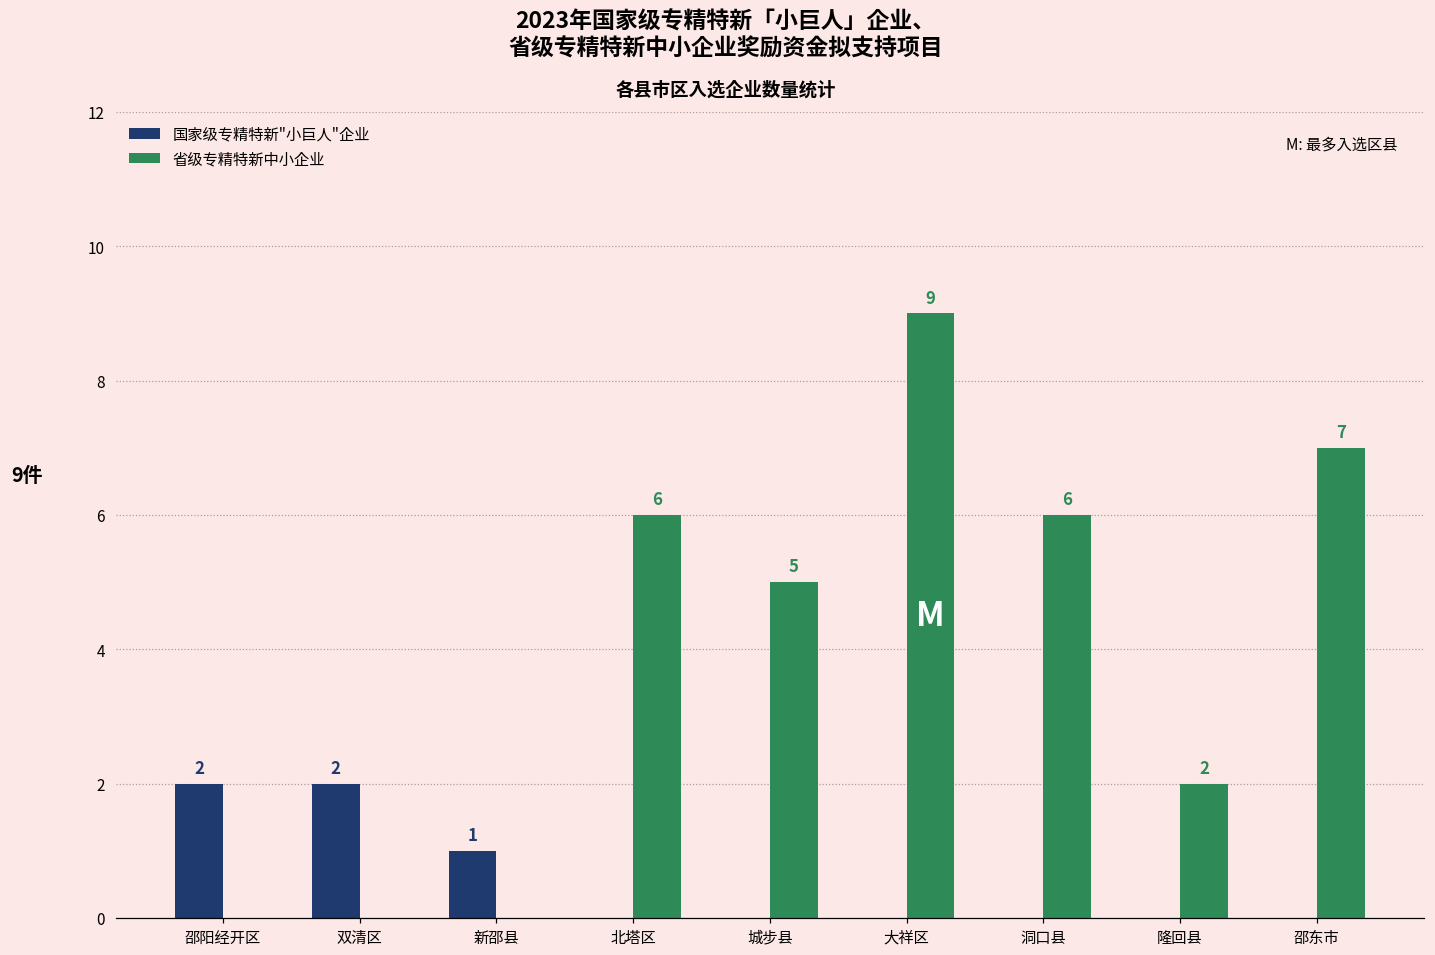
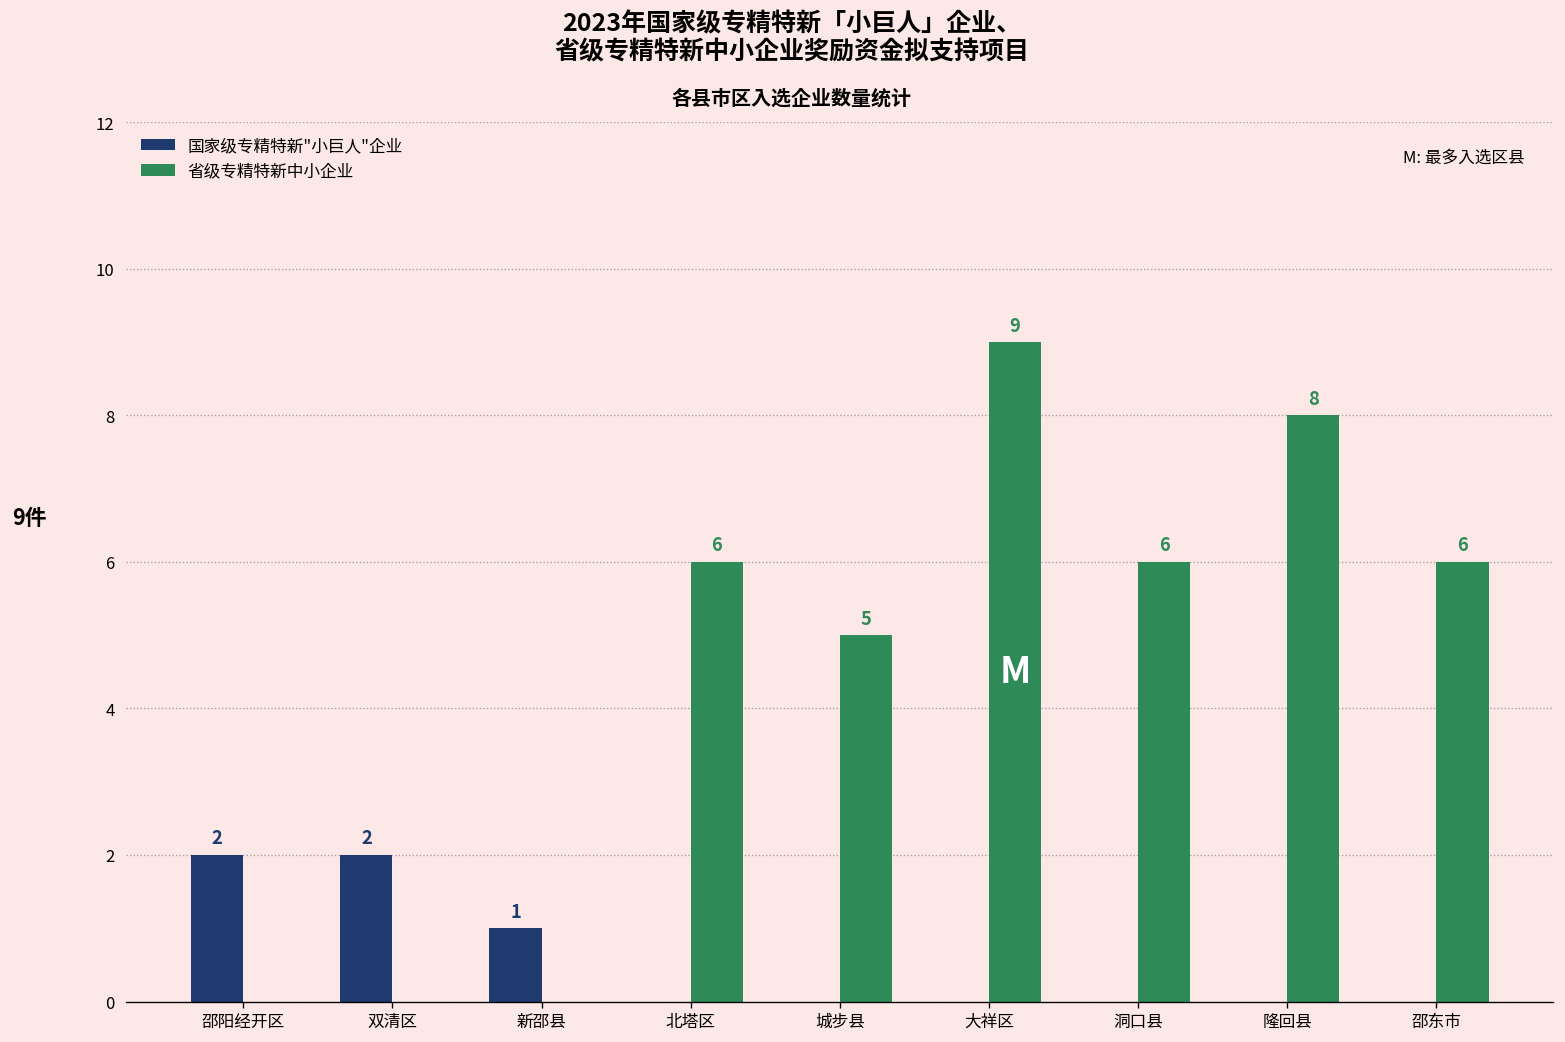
省级专精特新中小企业, 隆回县: 2 -> 8
省级专精特新中小企业, 邵东市: 7 -> 6
